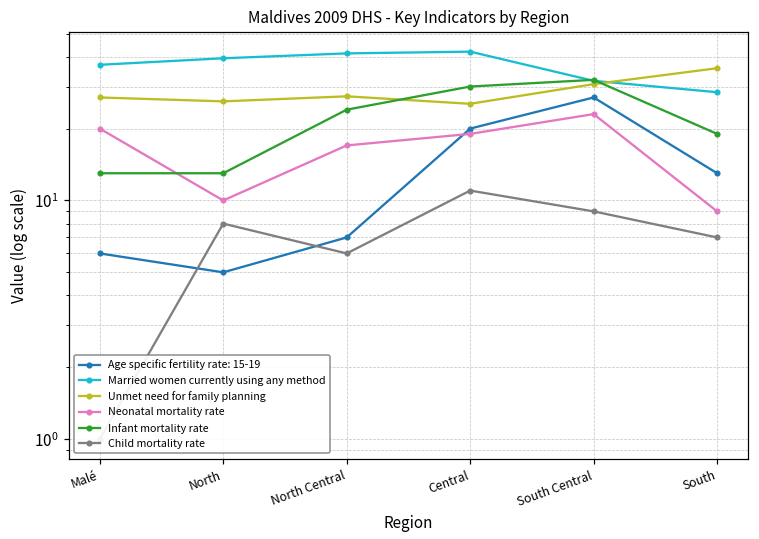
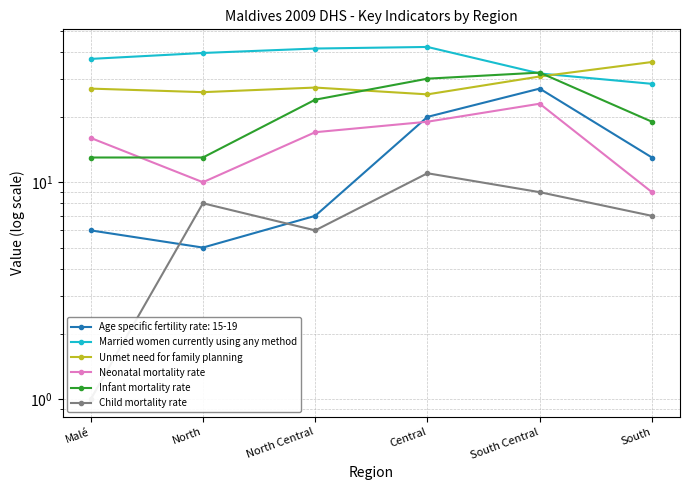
Neonatal mortality rate, Malé: 20 -> 16
